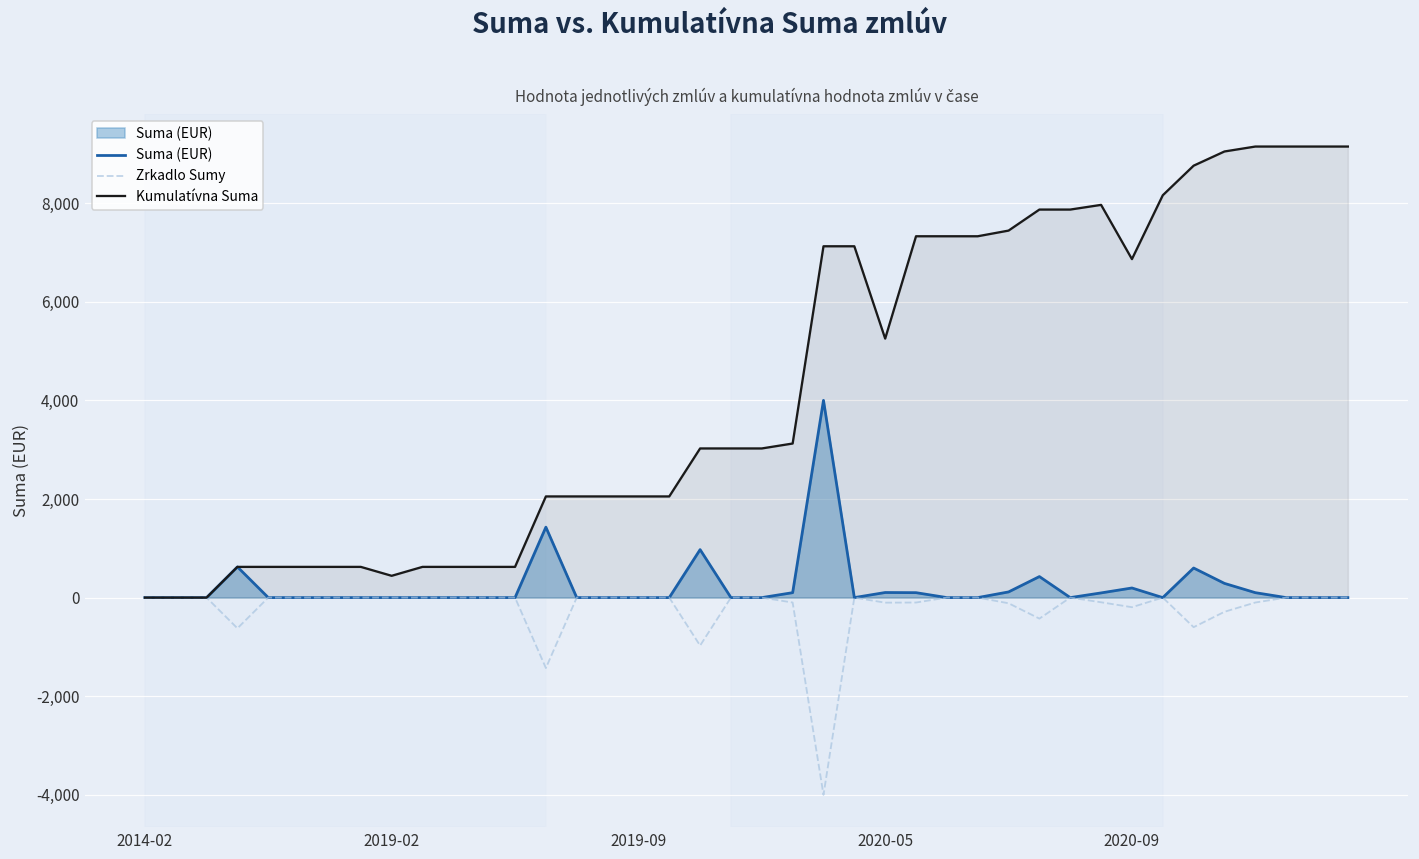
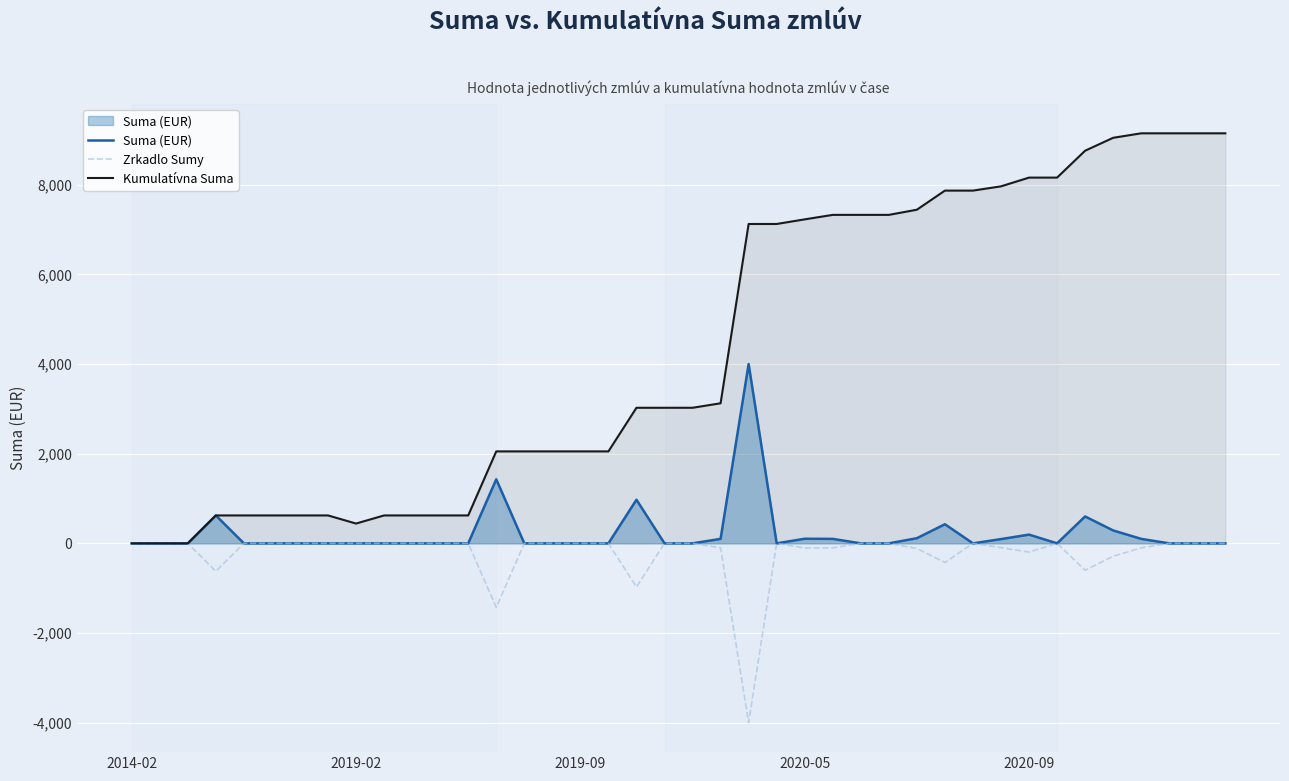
Kumulatívna Suma, 2020-05: 5,300 -> 7,200
Kumulatívna Suma, 2020-09: 6,900 -> 8,200
